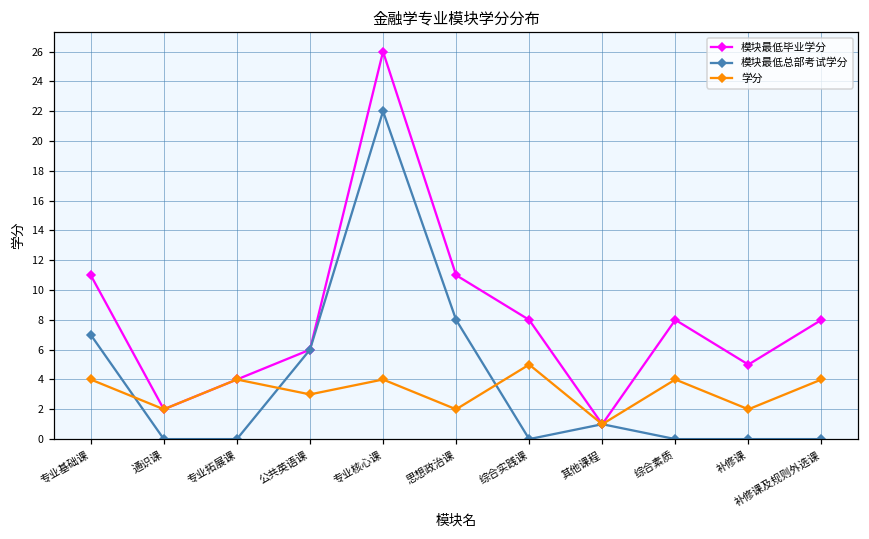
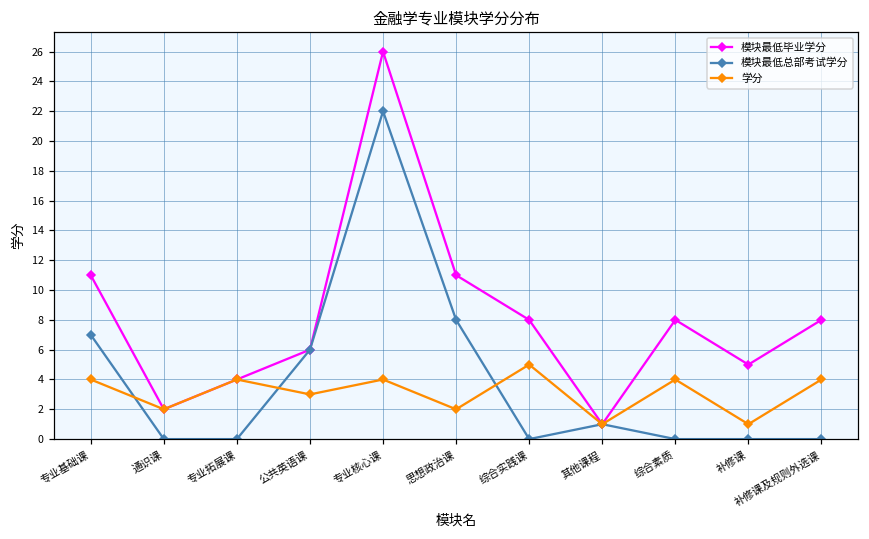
学分, 补修课: 2 -> 1
